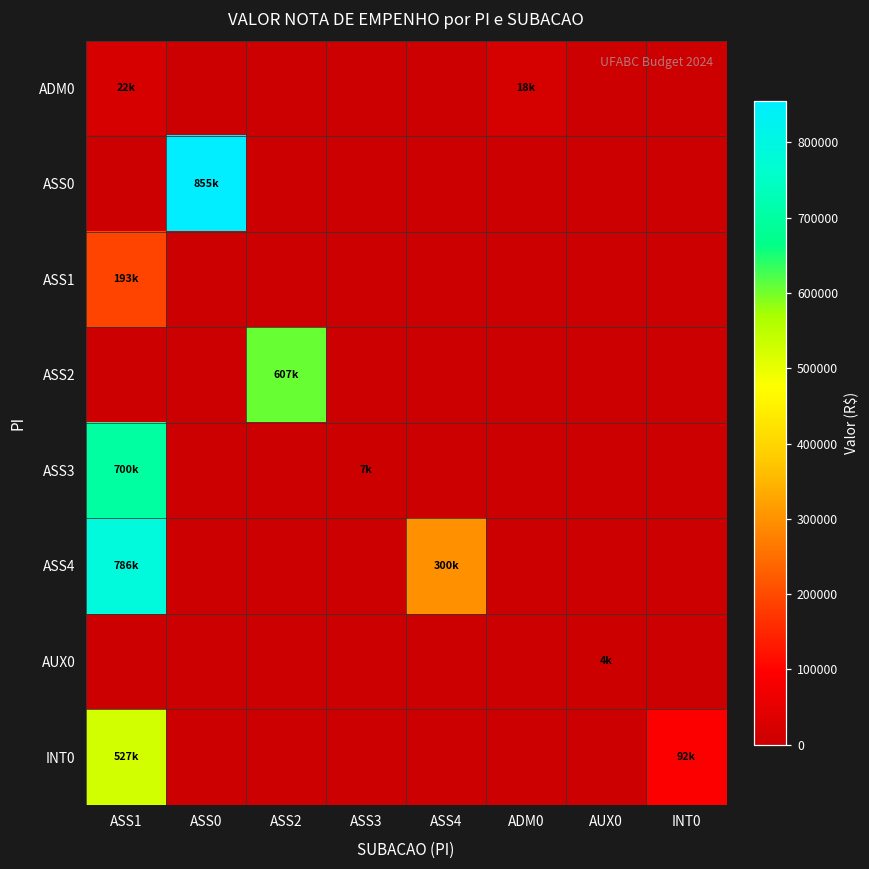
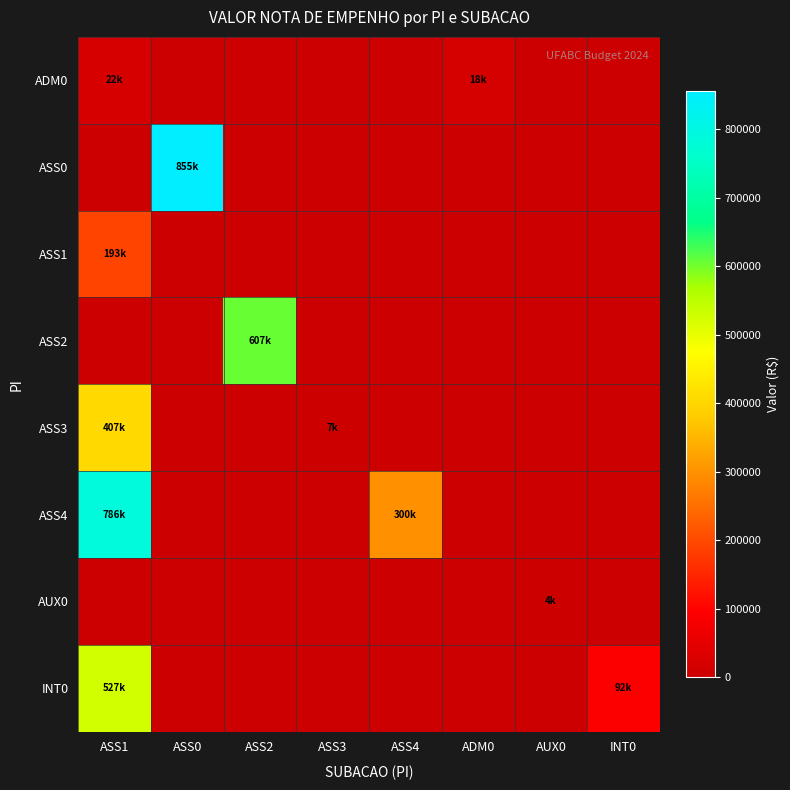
ASS3, ASS1: 700k -> 407k
